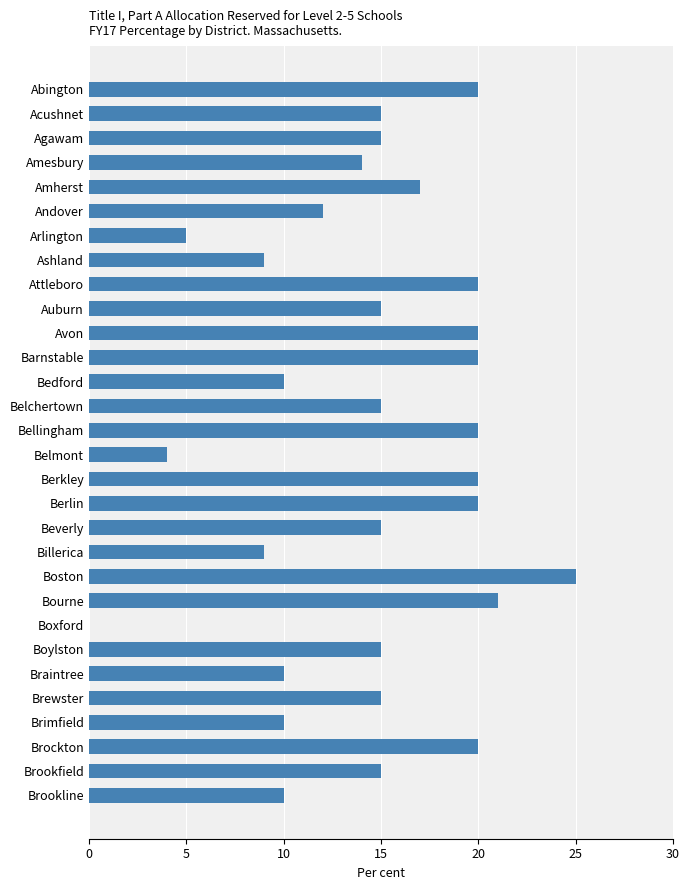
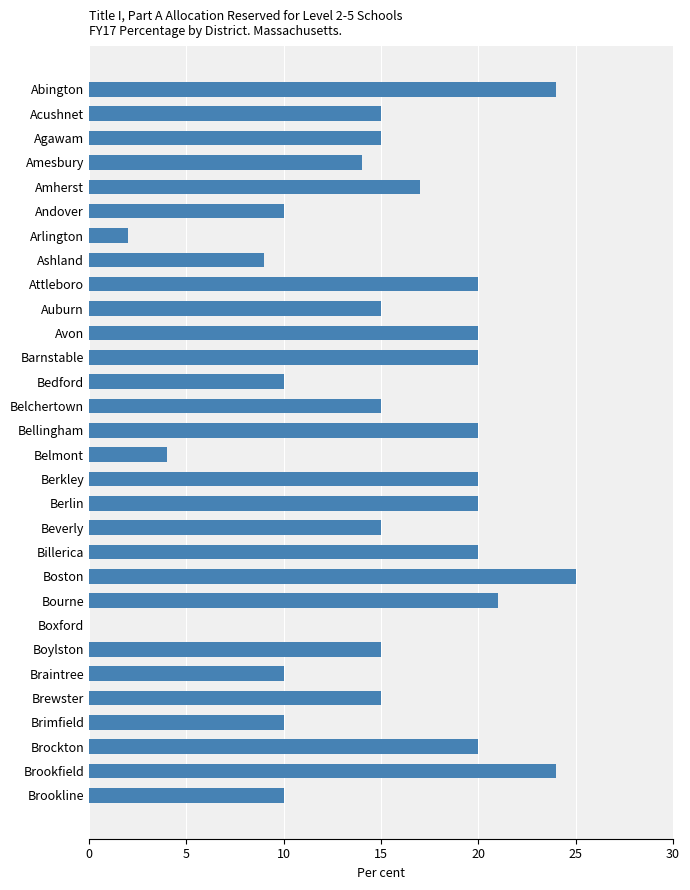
Abington: 20 -> 24
Andover: 12 -> 10
Arlington: 5 -> 2
Billerica: 9 -> 20
Brookfield: 15 -> 24
